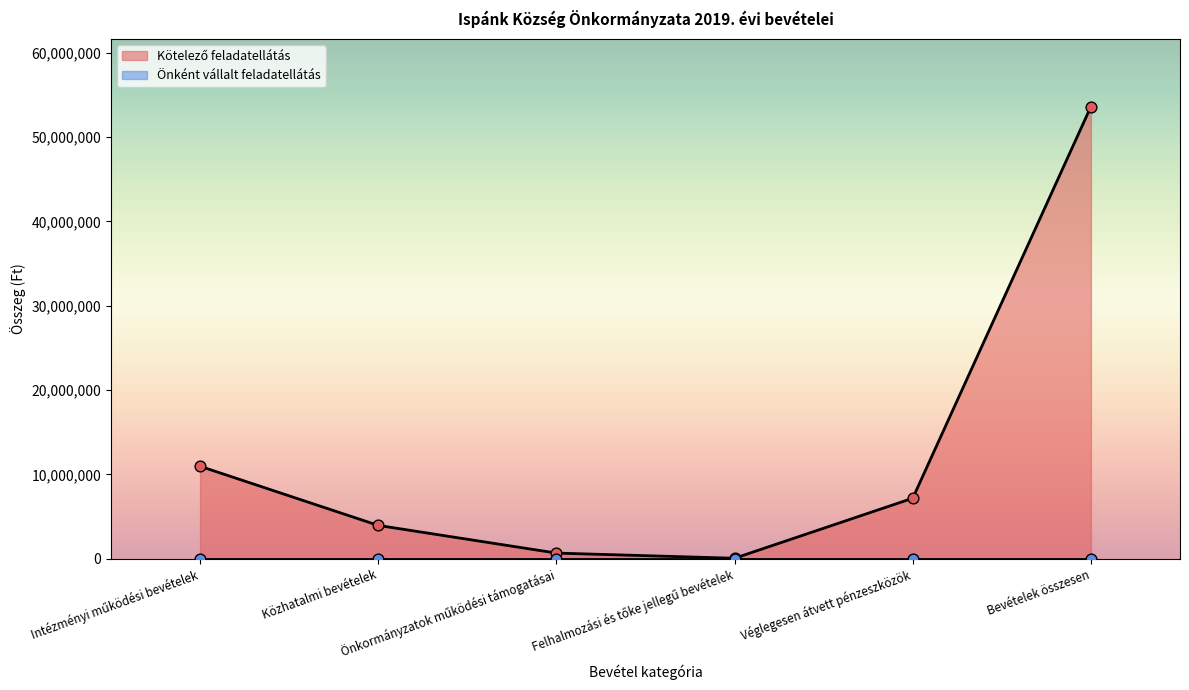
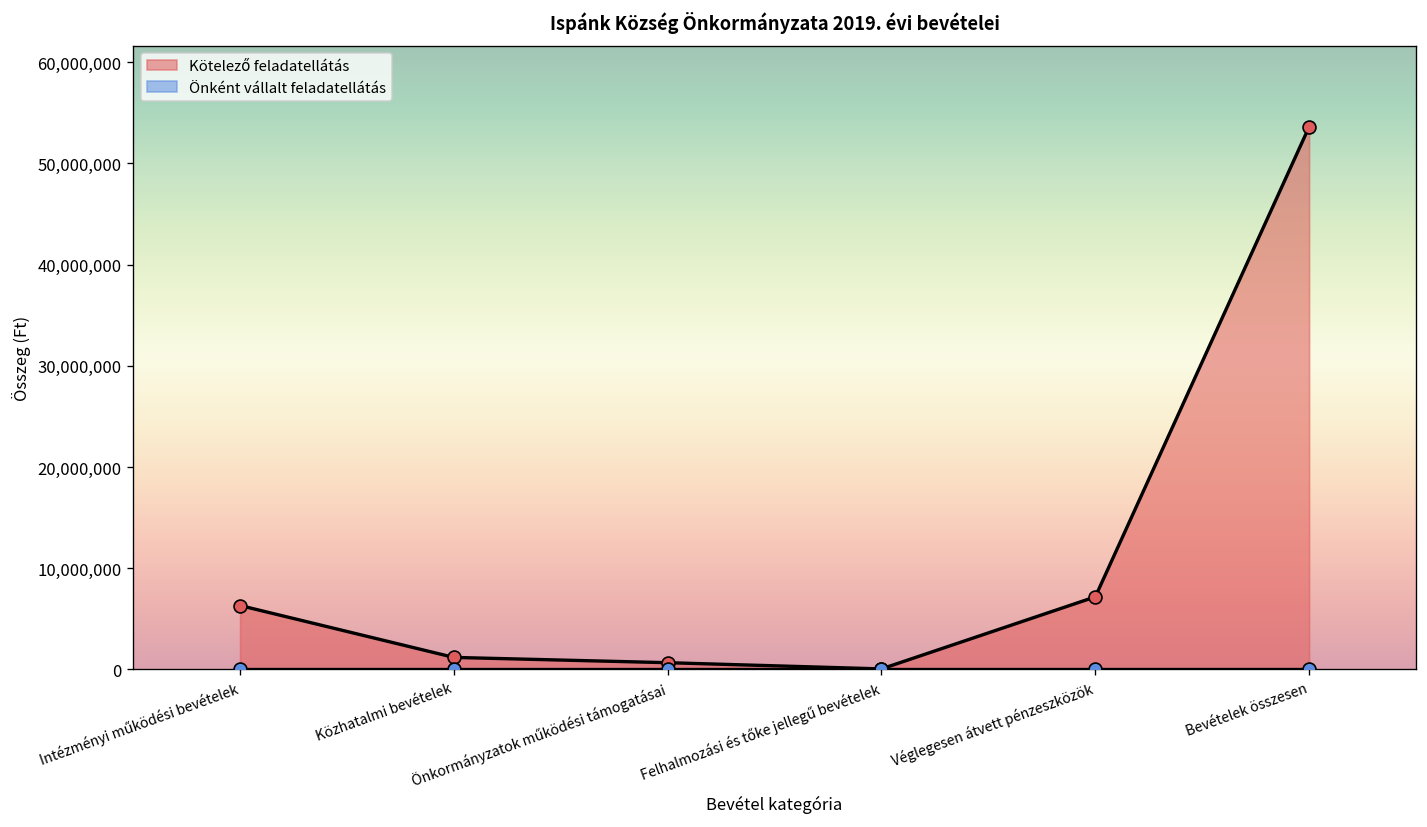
Kötelező feladatellátás, Intézményi működési bevételek: 11,000,000 -> 6,000,000
Kötelező feladatellátás, Közhatalmi bevételek: 4,000,000 -> 1,000,000
